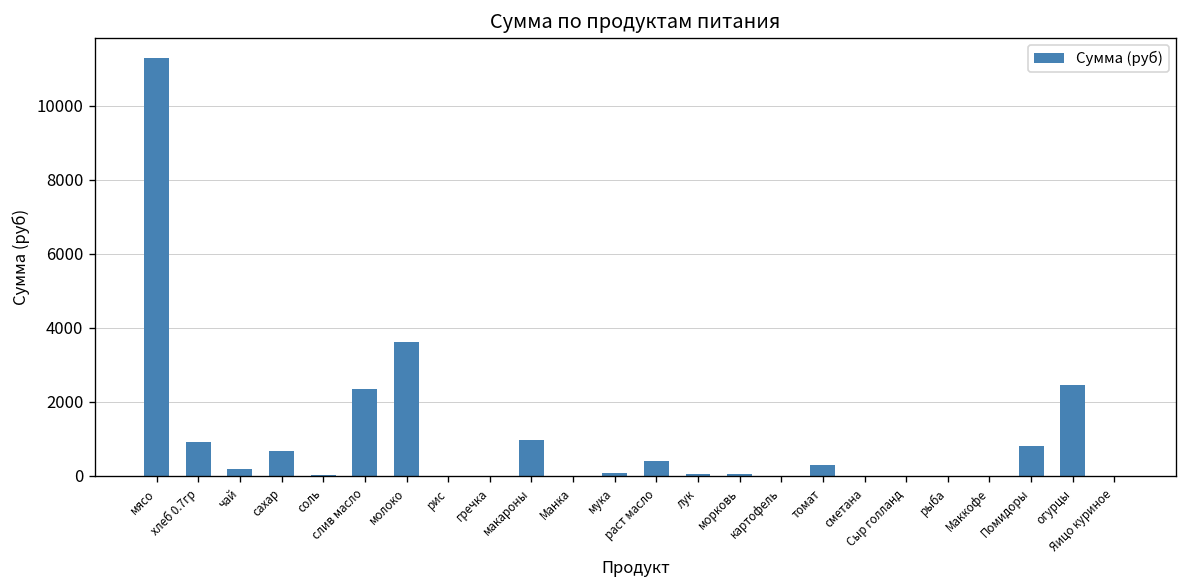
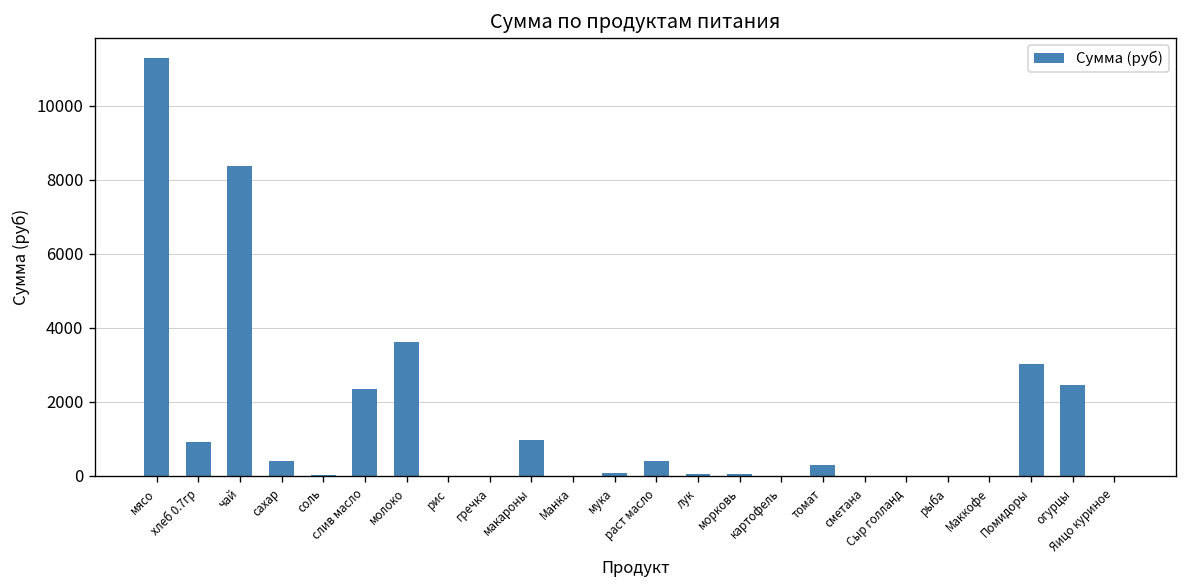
чай: 200 -> 8400
сахар: 700 -> 400
Помидоры: 800 -> 3000
